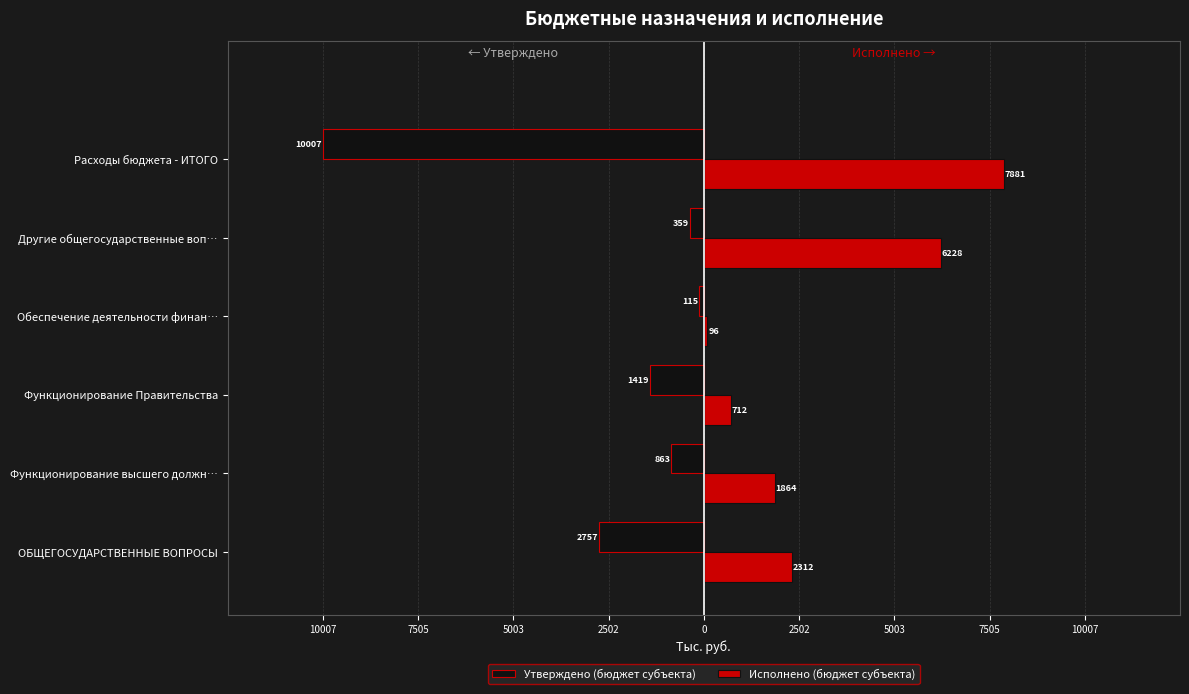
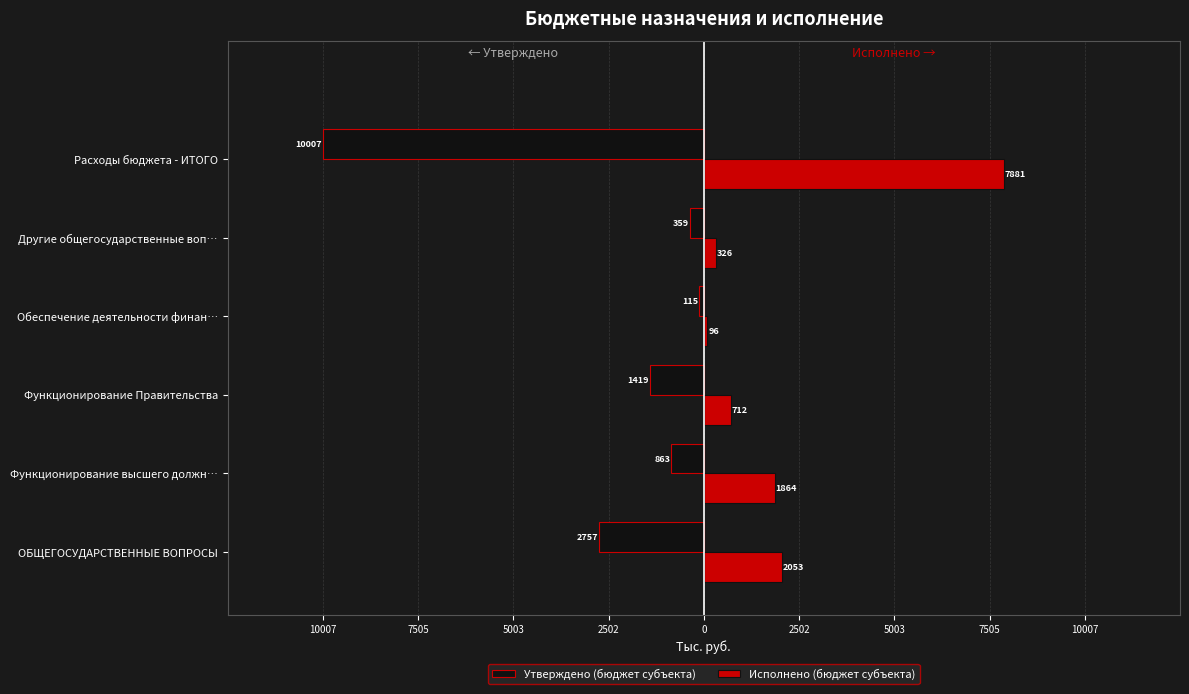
Исполнено (бюджет субъекта), Другие общегосударственные воп…: 6228 -> 326
Исполнено (бюджет субъекта), ОБЩЕГОСУДАРСТВЕННЫЕ ВОПРОСЫ: 2312 -> 2053
